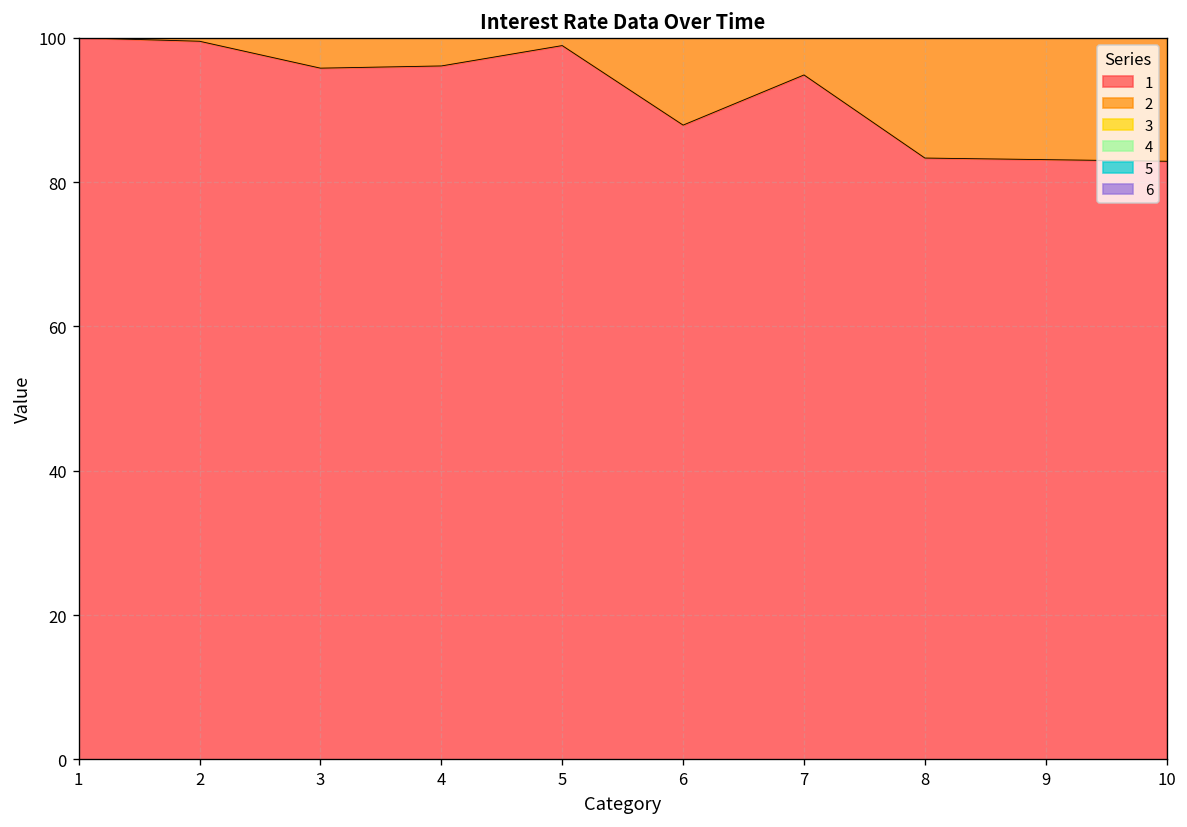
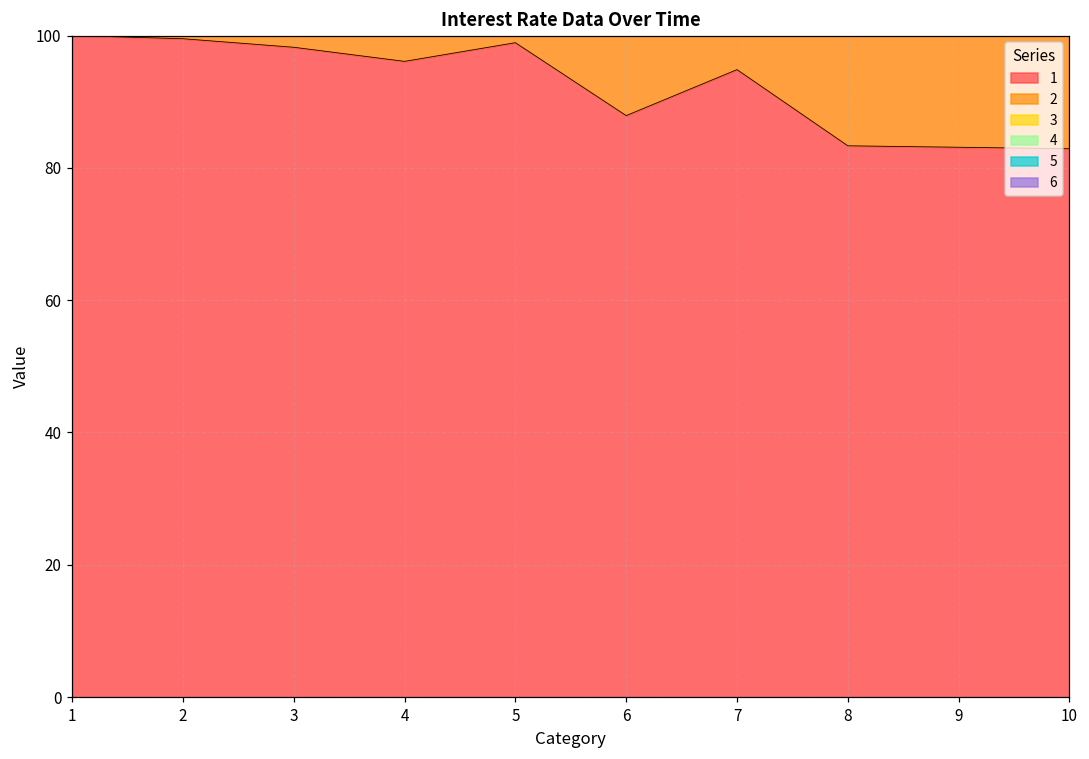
1, 3: 96 -> 98
